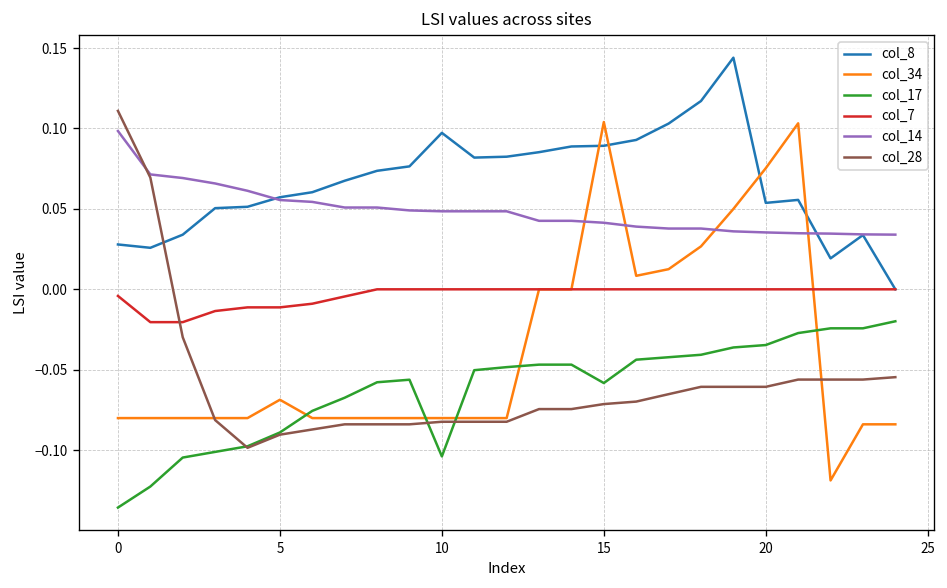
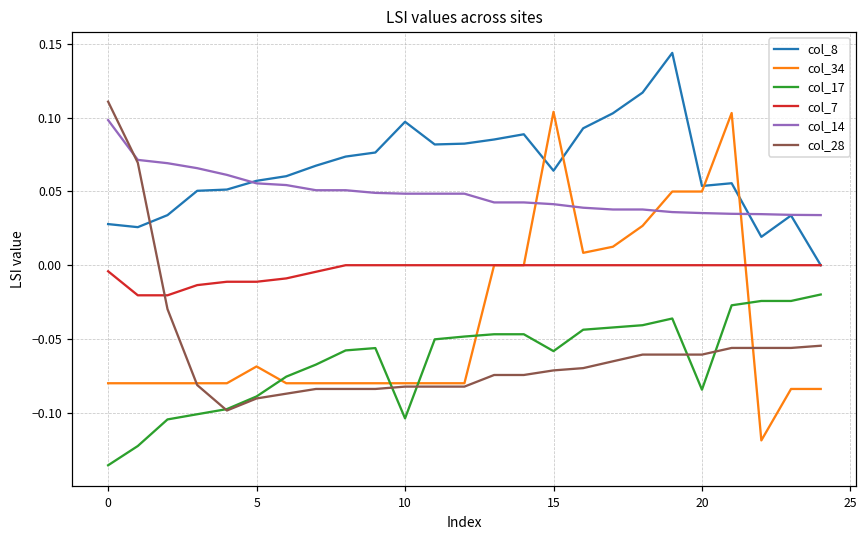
col_8, 15: 0.089 -> 0.064
col_34, 20: 0.075 -> 0.050
col_17, 20: -0.035 -> -0.084
